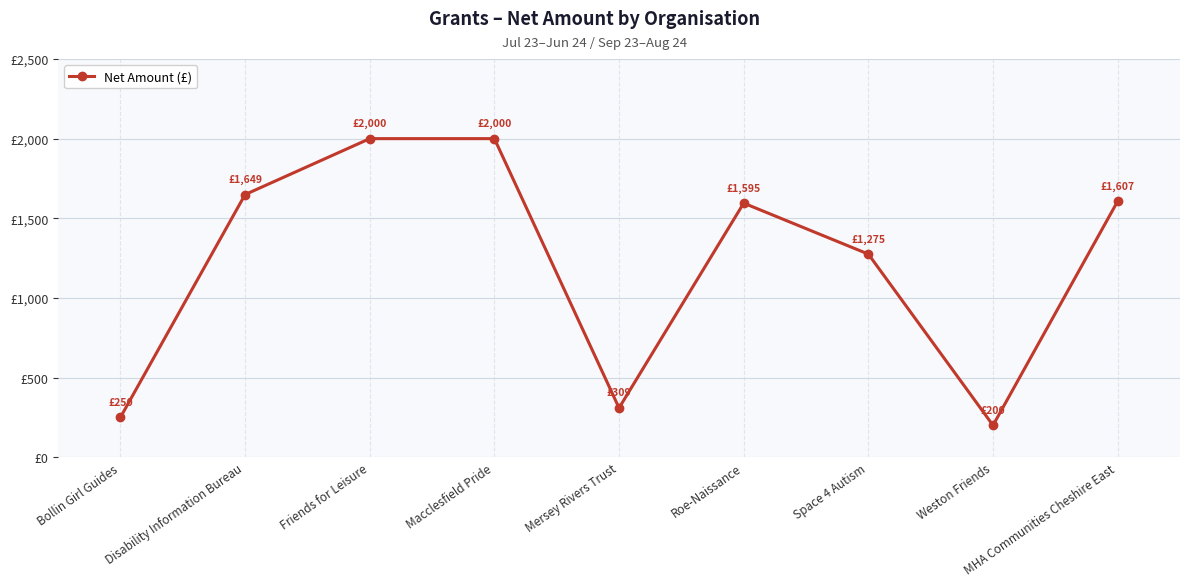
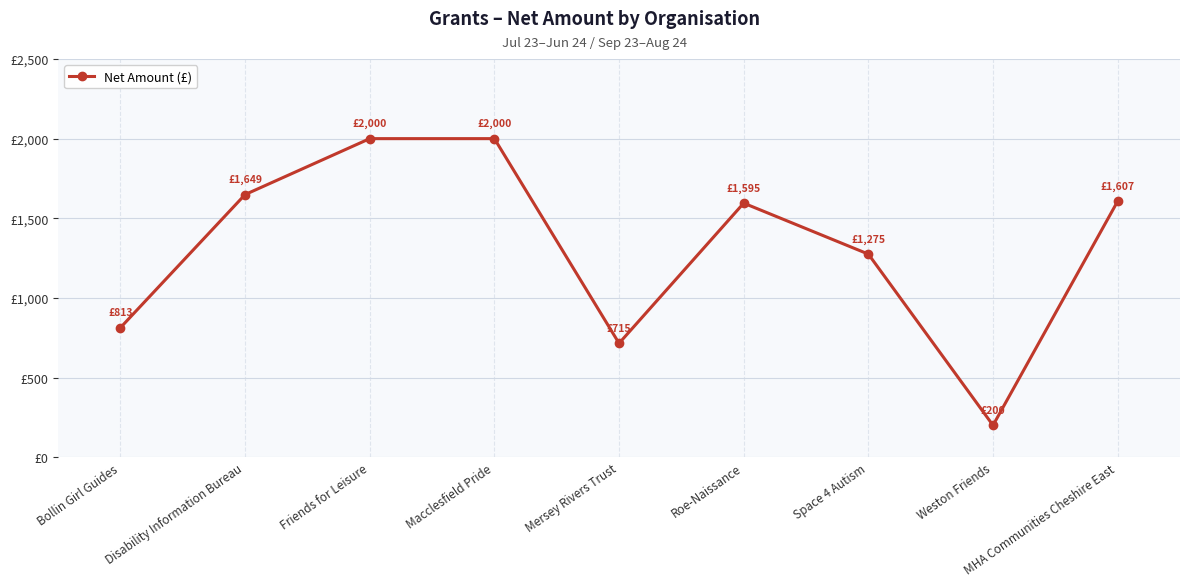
Bollin Girl Guides: £250 -> £813
Mersey Rivers Trust: £309 -> £715
